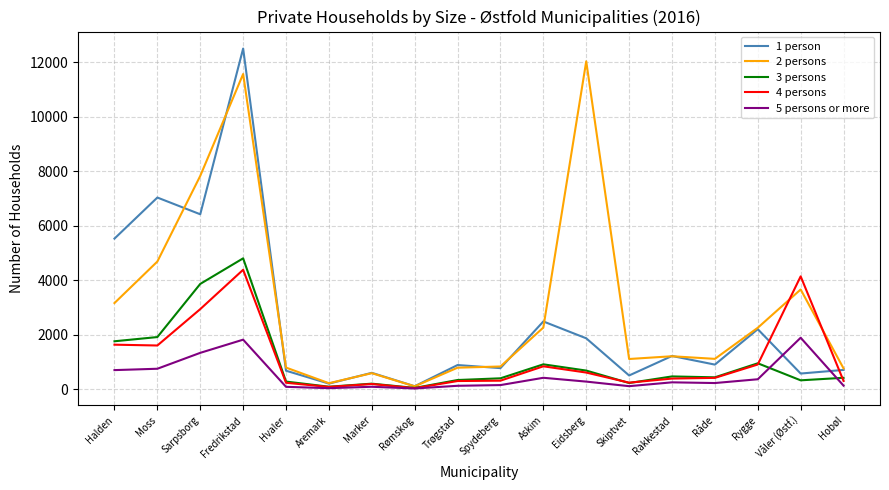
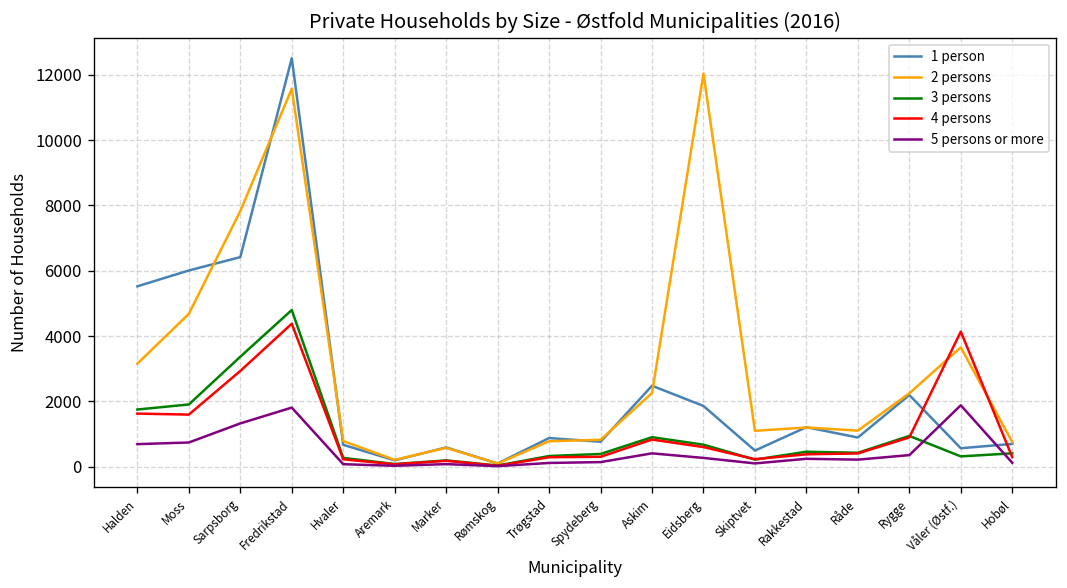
1 person, Moss: 7000 -> 6000
3 persons, Sarpsborg: 3900 -> 3400
